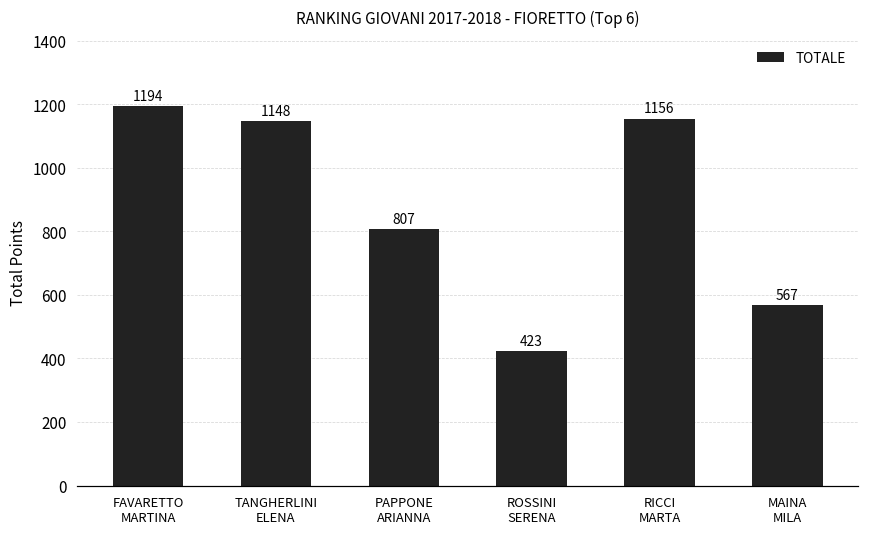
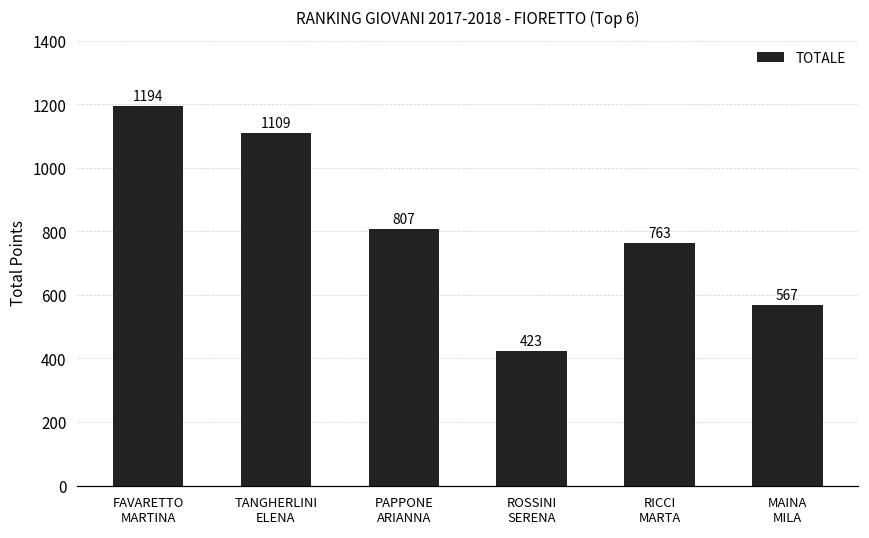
TANGHERLINI ELENA: 1148 -> 1109
RICCI MARTA: 1156 -> 763
